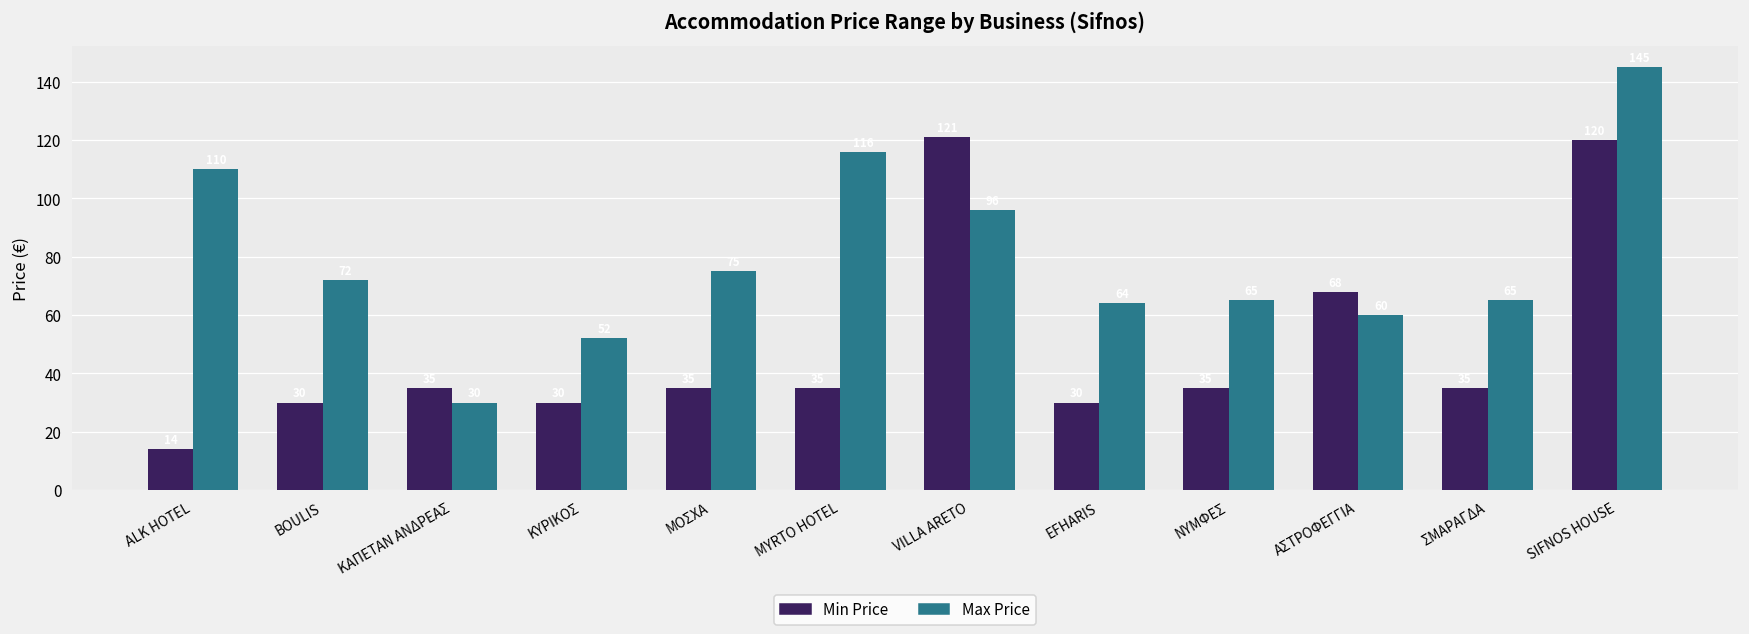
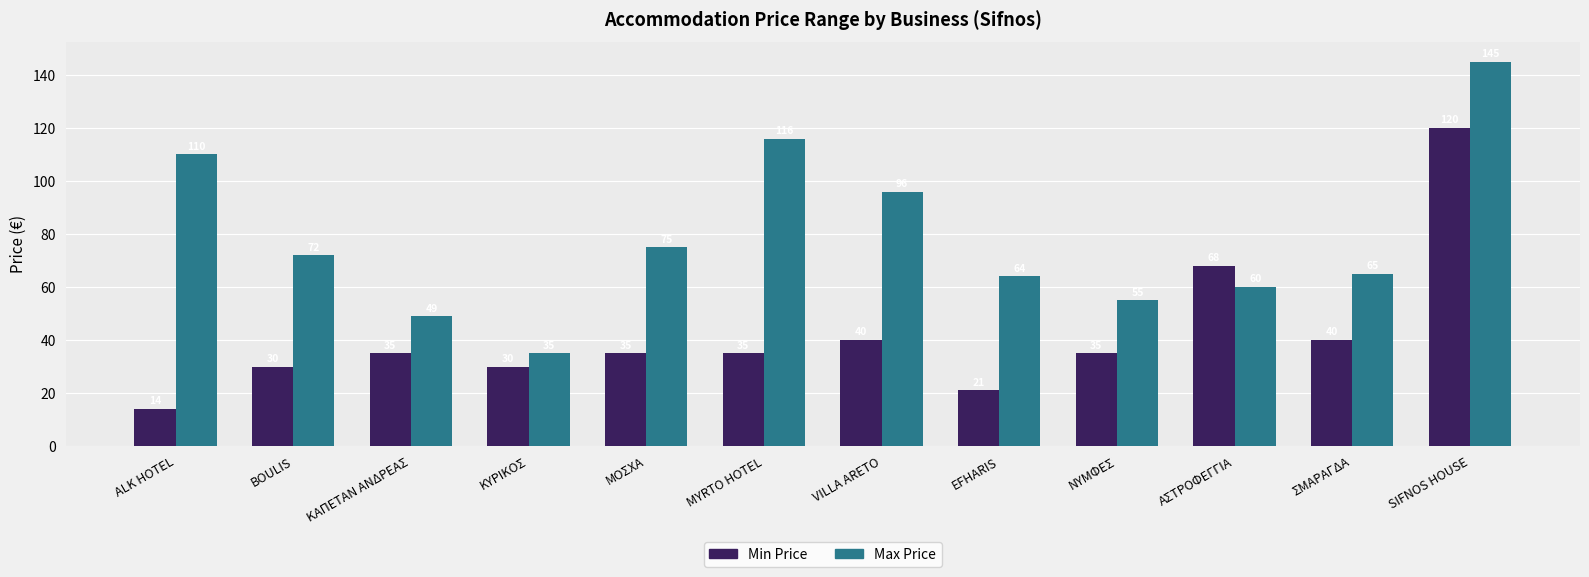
Max Price, ΚΑΠΕΤΑΝ ΑΝΔΡΕΑΣ: 30 -> 49
Max Price, ΚΥΡΙΚΟΣ: 52 -> 35
Min Price, VILLA ARETO: 121 -> 40
Min Price, EFHARIS: 30 -> 21
Max Price, ΝΥΜΦΕΣ: 65 -> 55
Min Price, ΣΜΑΡΑΓΔΑ: 35 -> 40
